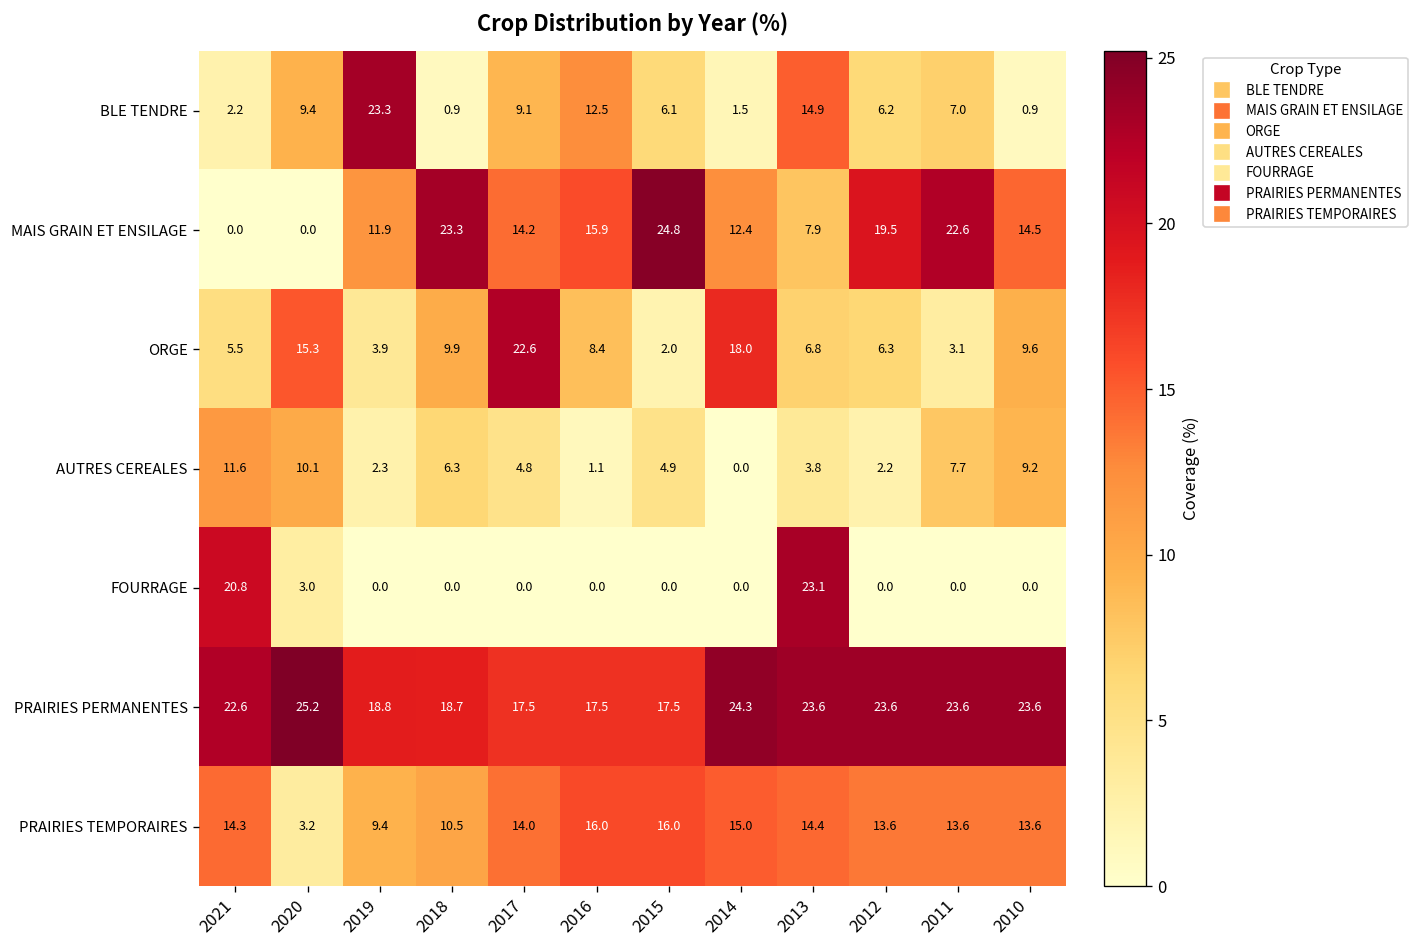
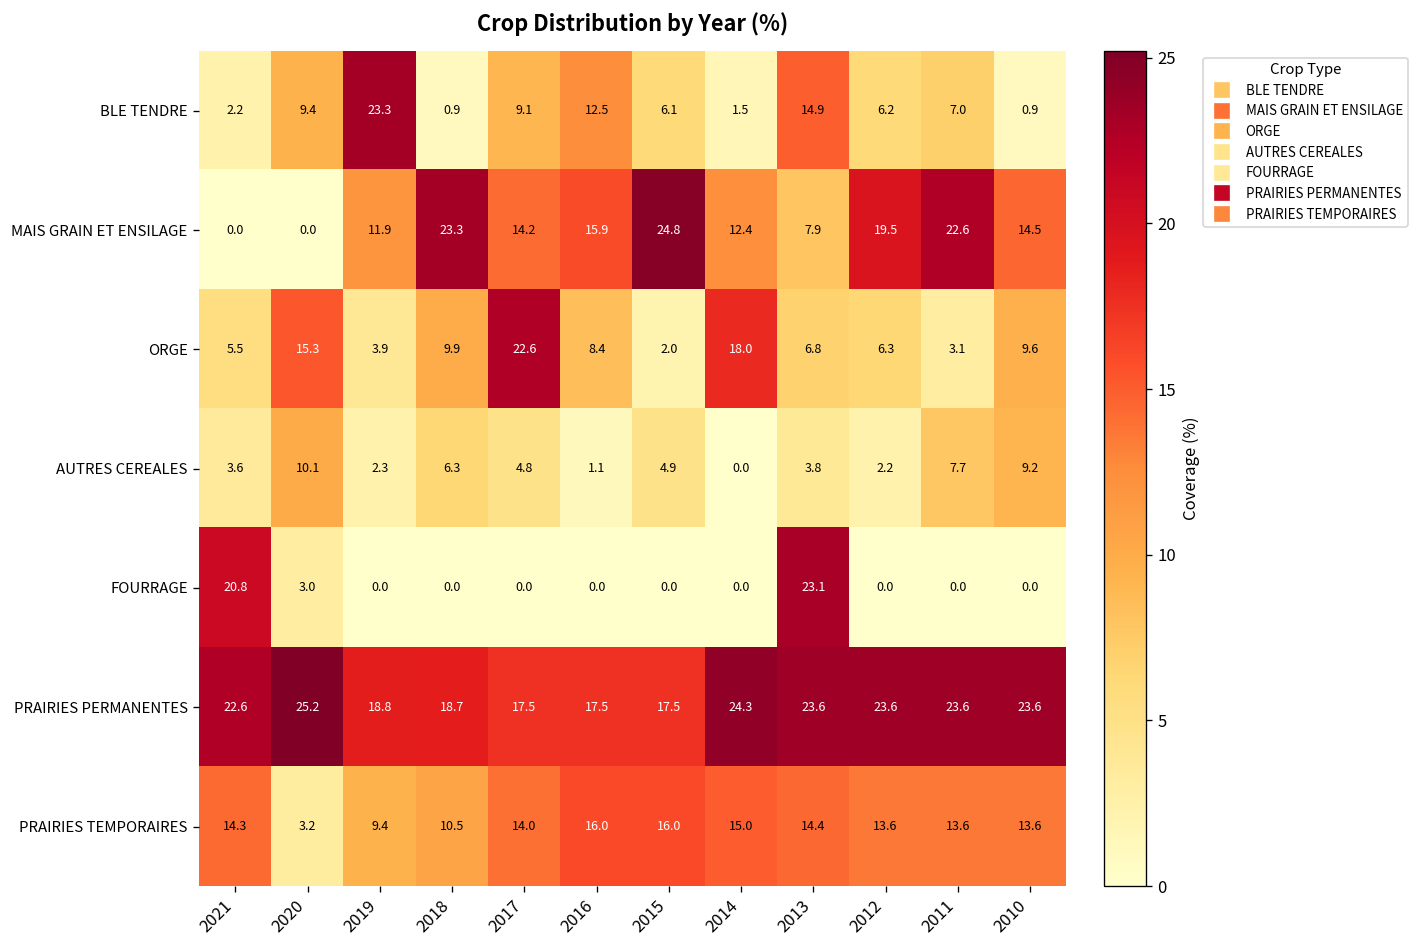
AUTRES CEREALES, 2021: 11.6 -> 3.6
